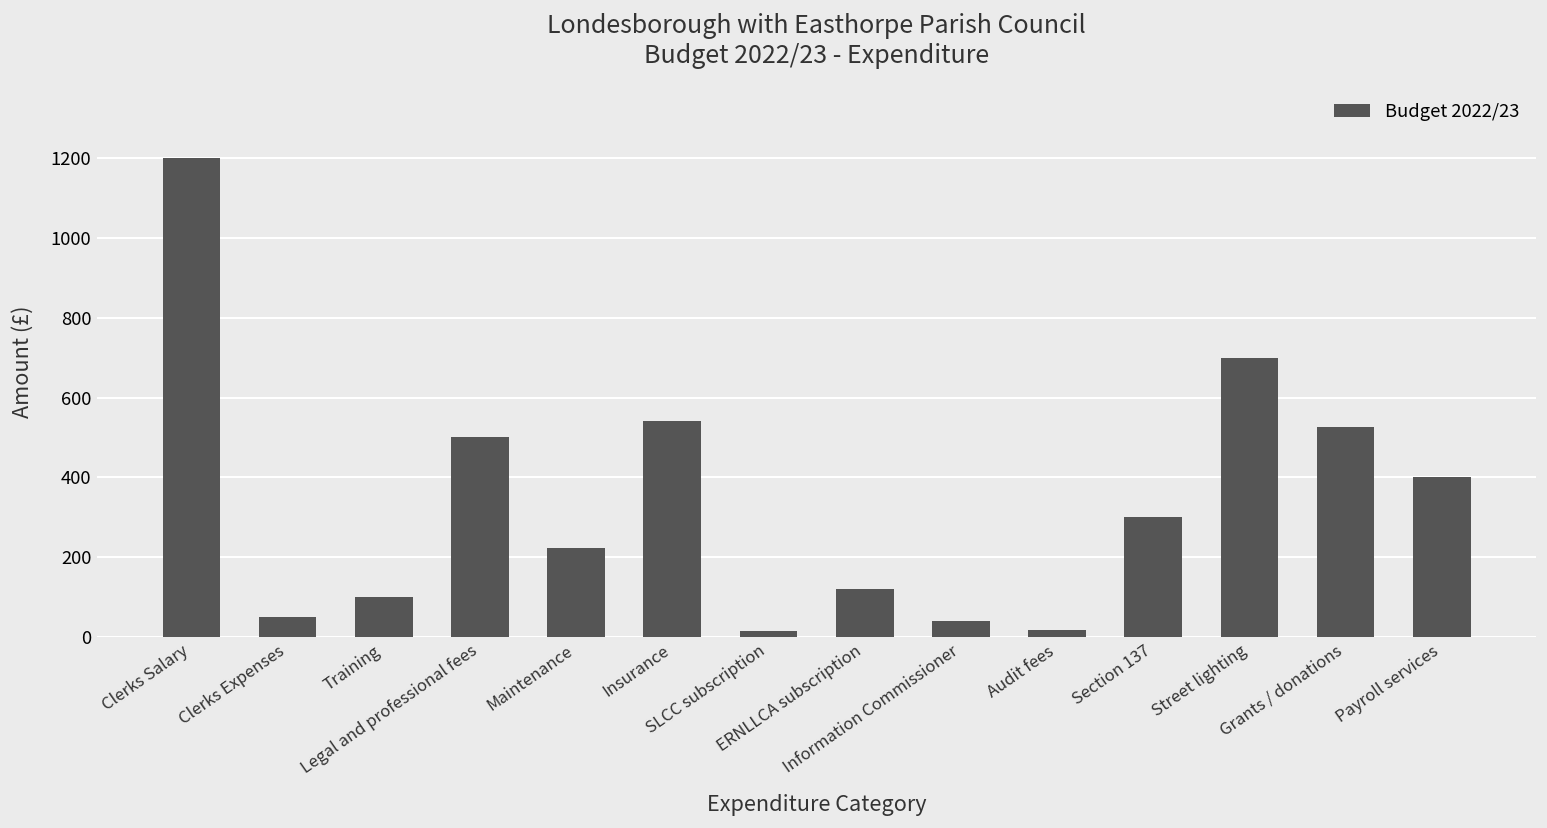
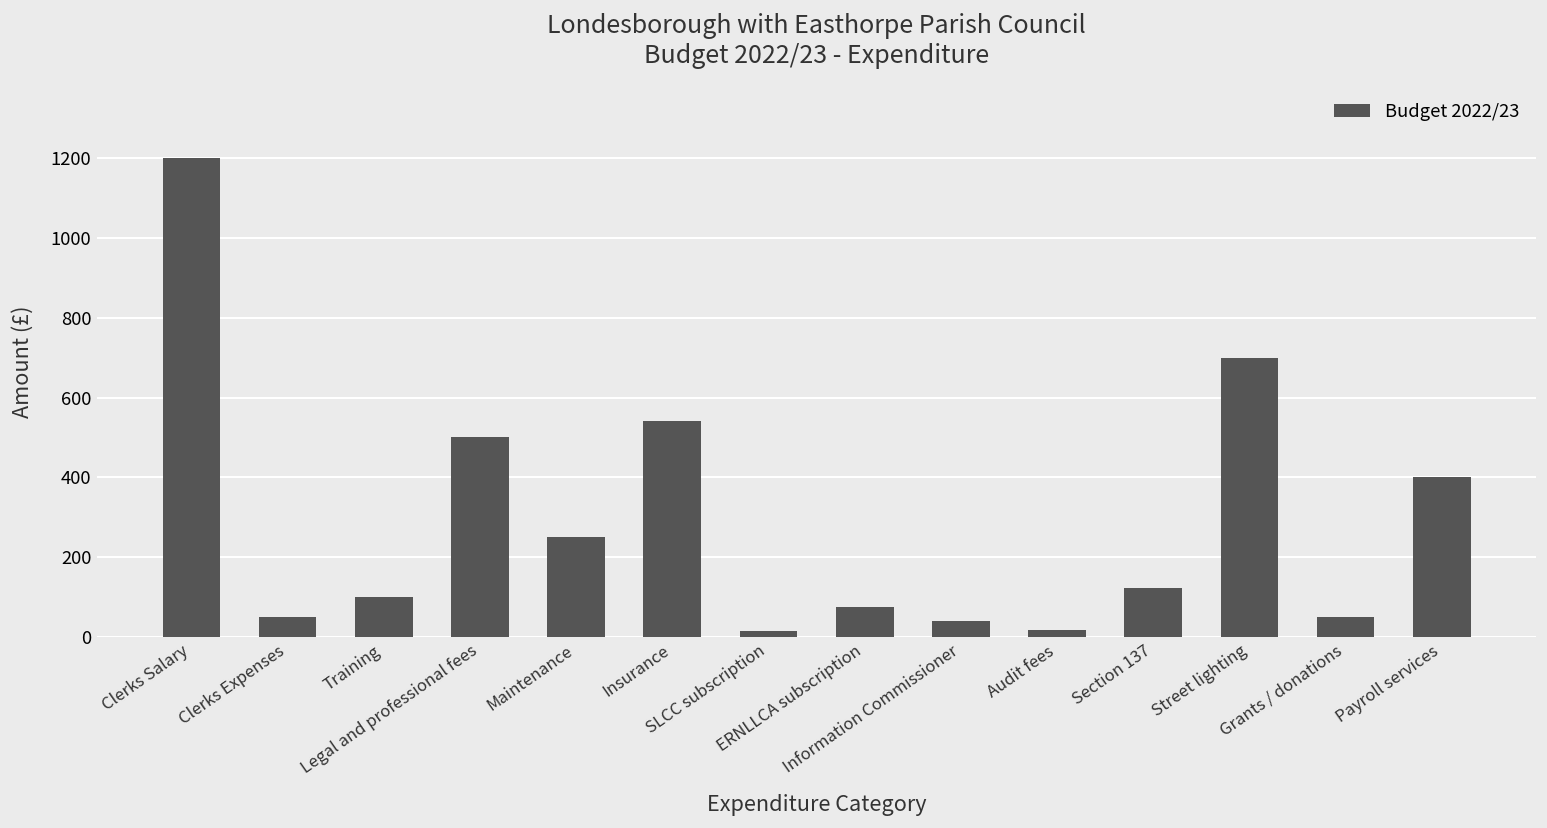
Maintenance: 220 -> 250
ERNLLCA subscription: 120 -> 70
Section 137: 300 -> 120
Grants / donations: 530 -> 50
